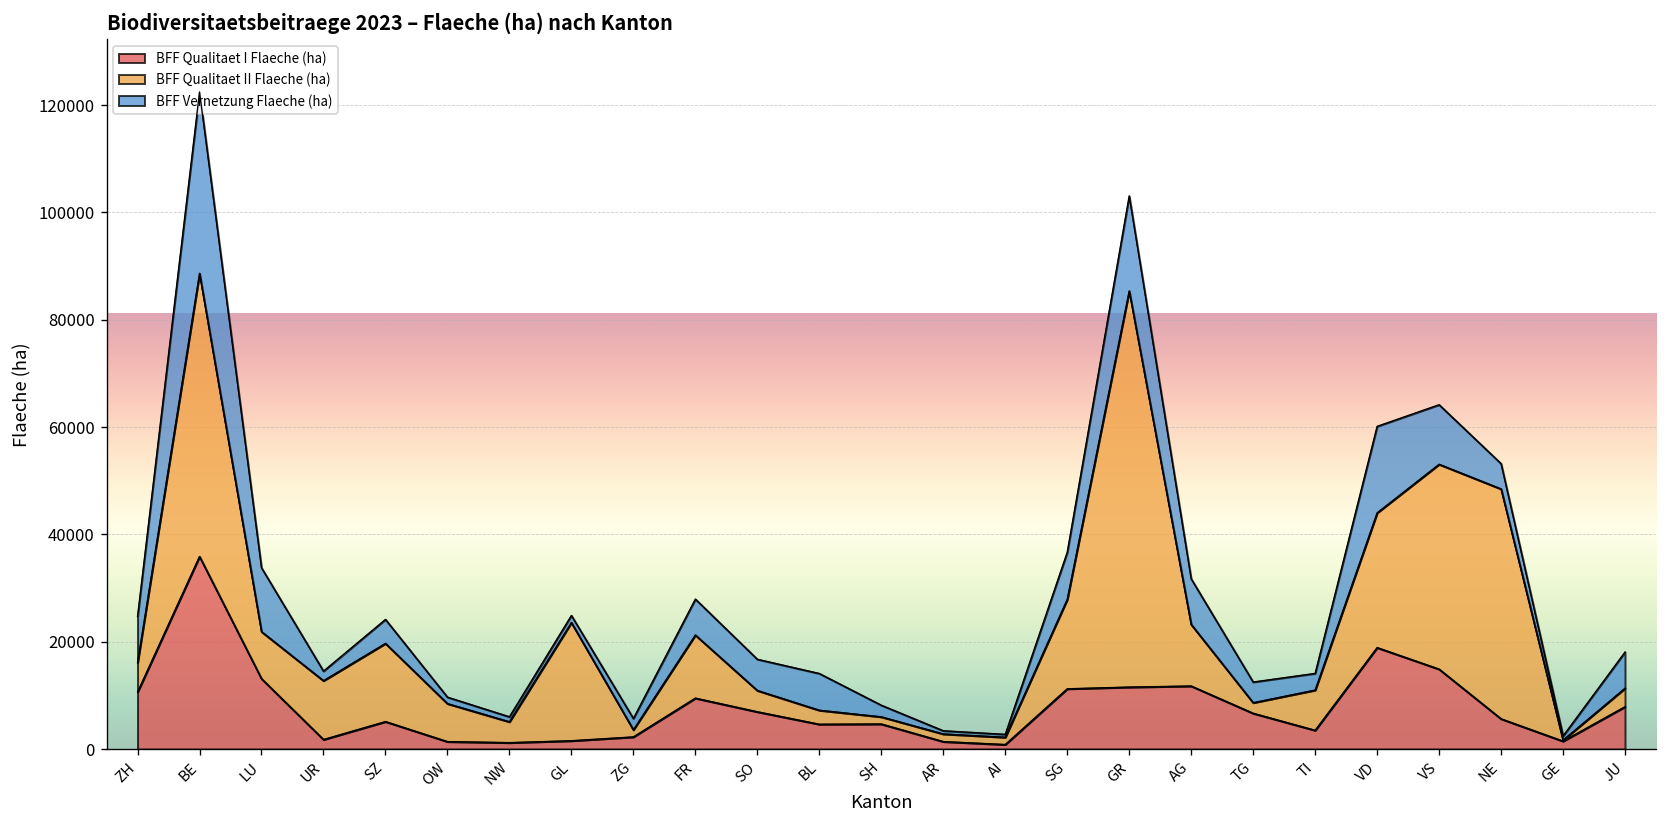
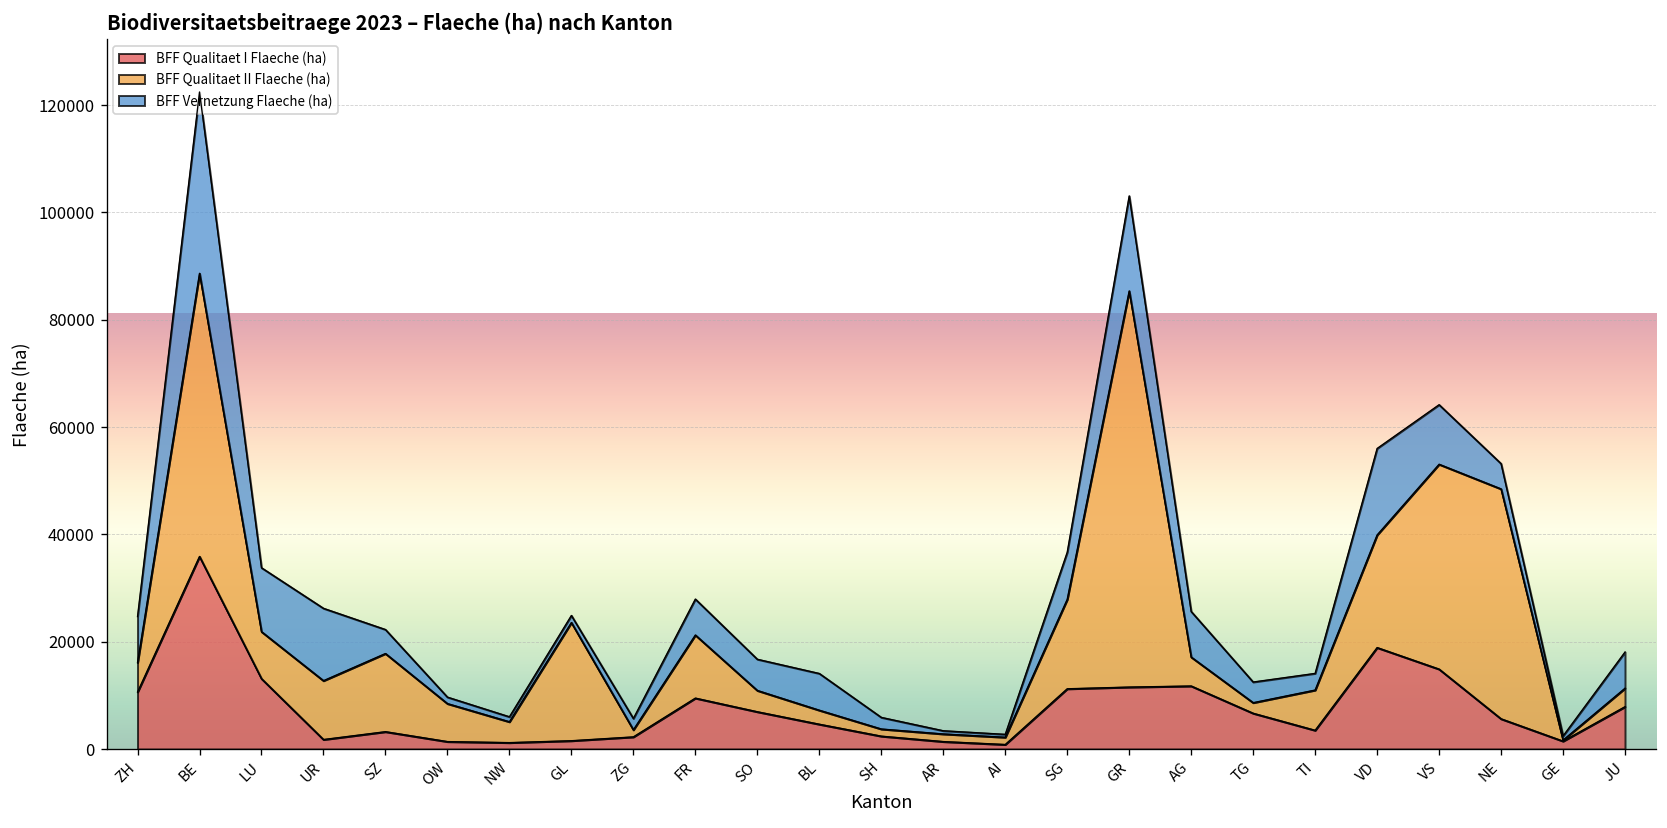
BFF Vernetzung Flaeche (ha), UR: 2000 -> 13000
BFF Qualitaet I Flaeche (ha), SZ: 5000 -> 3000
BFF Qualitaet I Flaeche (ha), SH: 5000 -> 2000
BFF Qualitaet II Flaeche (ha), AG: 11000 -> 5000
BFF Qualitaet II Flaeche (ha), VD: 25000 -> 21000
